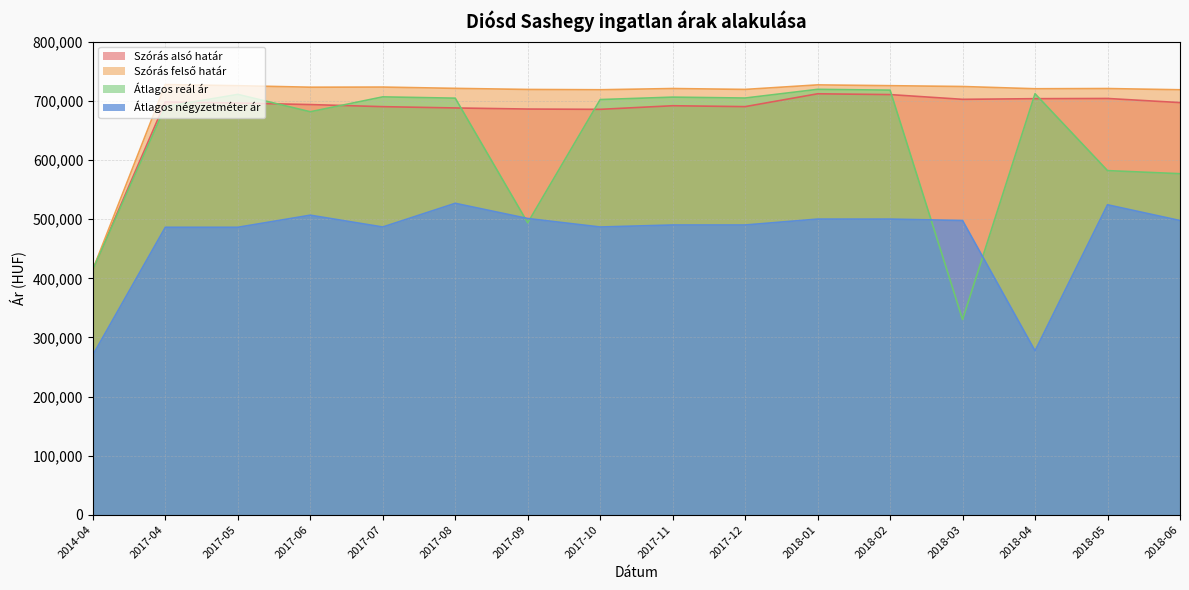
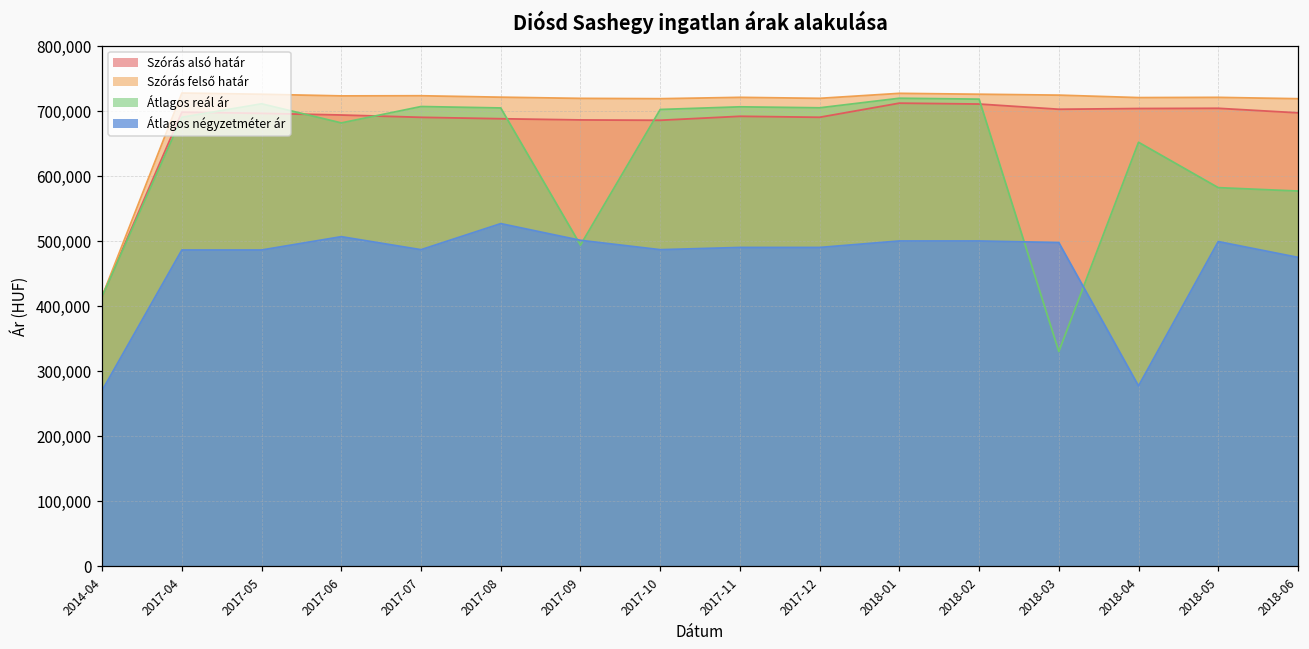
Átlagos reál ár, 2018-04: 710,000 -> 650,000
Átlagos négyzetméter ár, 2018-05: 520,000 -> 500,000
Átlagos négyzetméter ár, 2018-06: 500,000 -> 480,000
